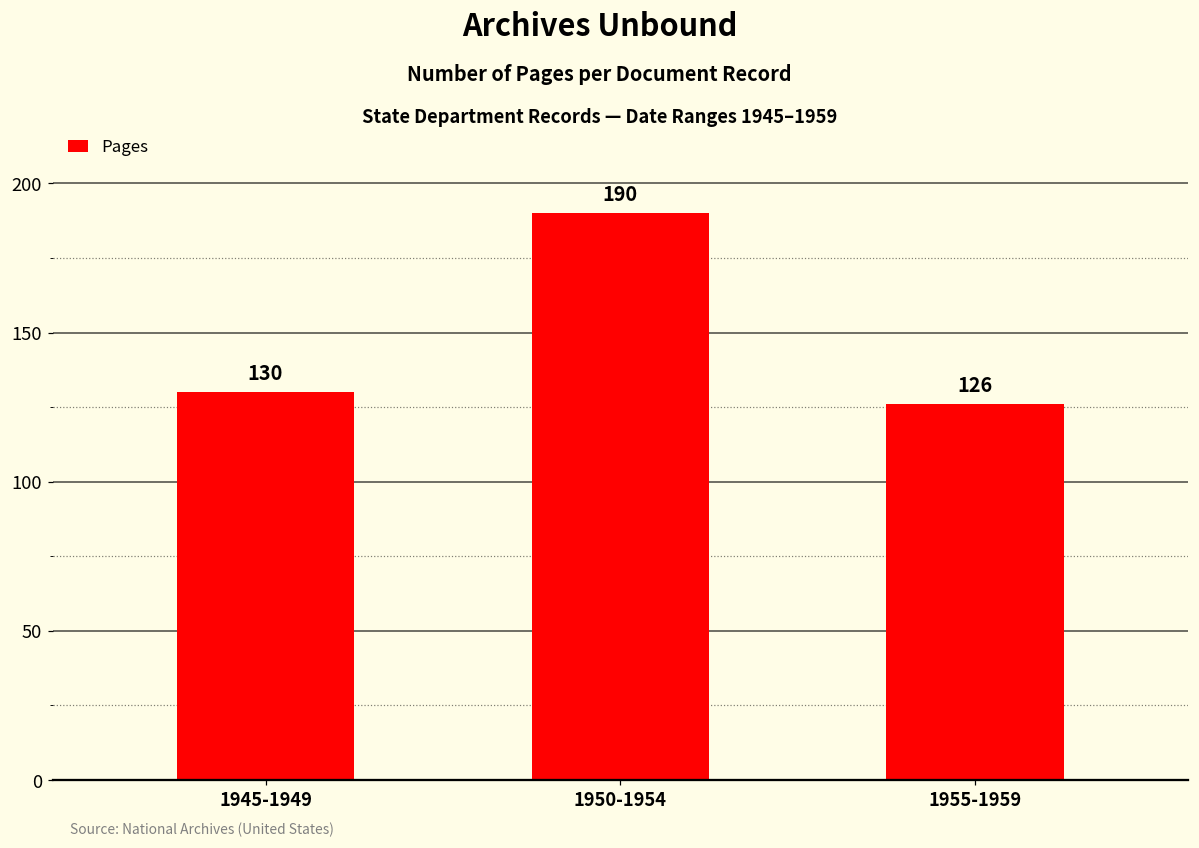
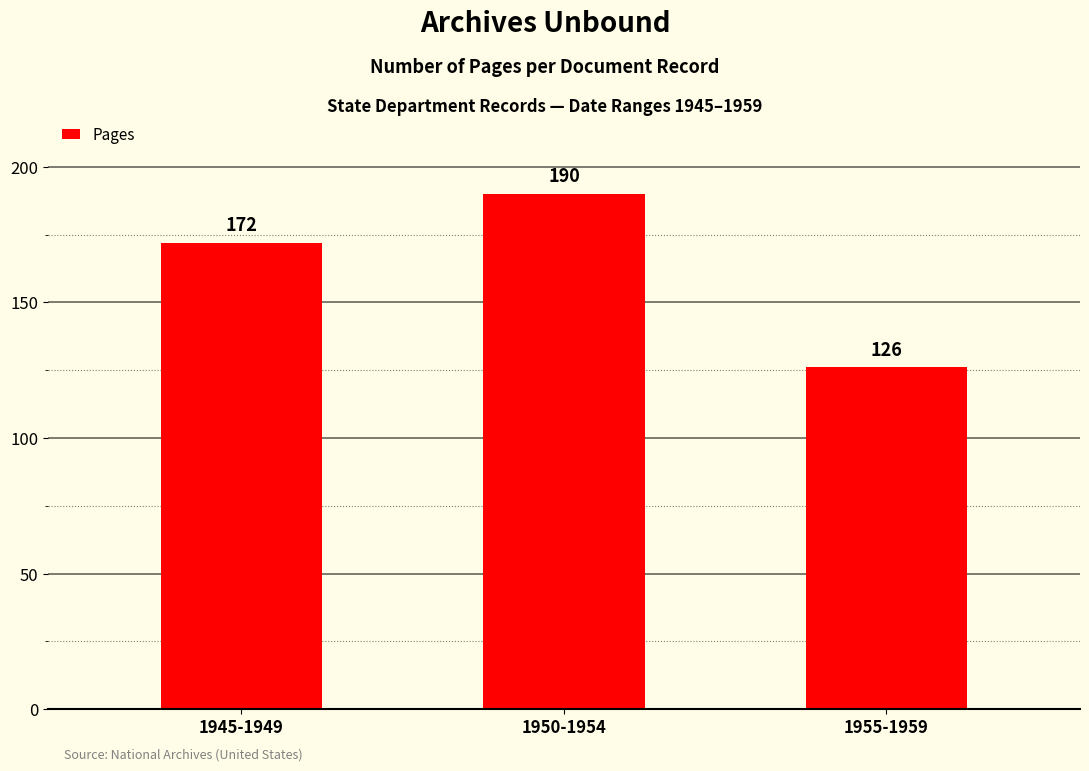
1945-1949: 130 -> 172
